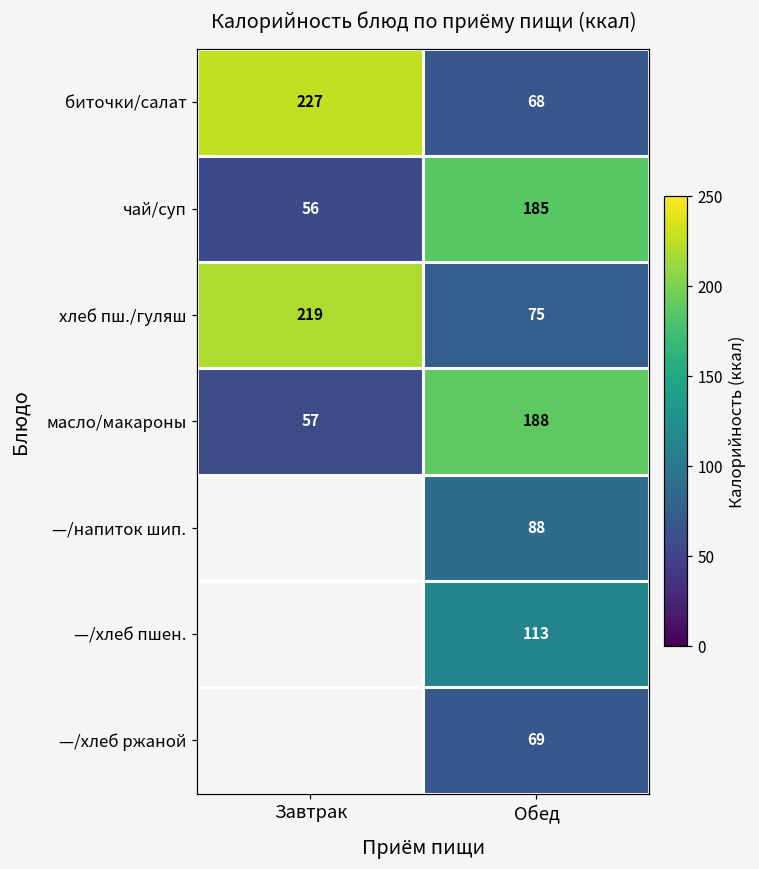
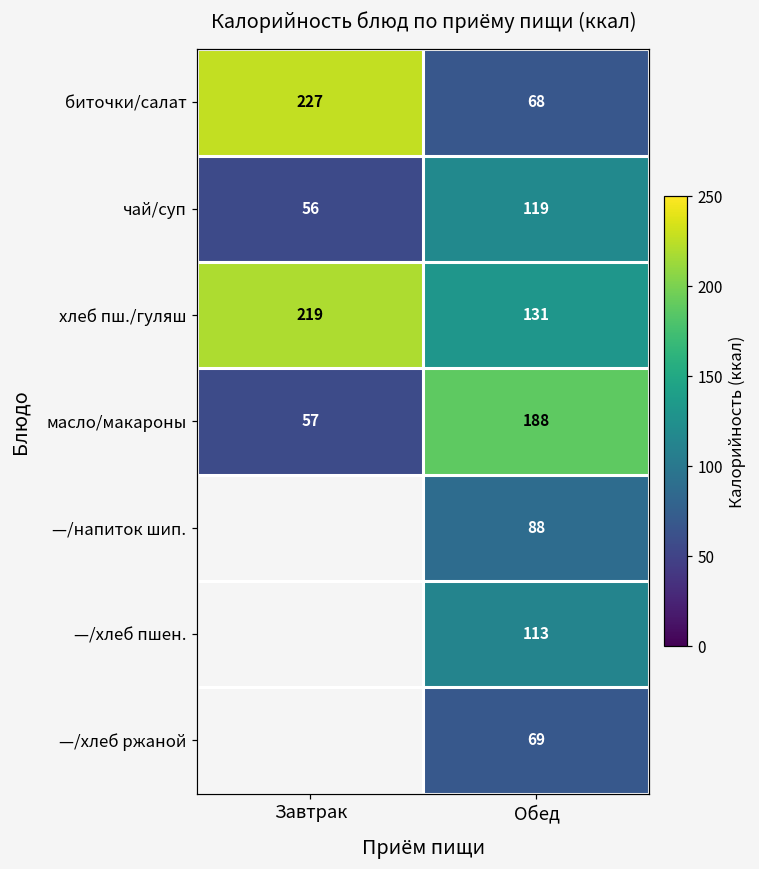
чай/суп, Обед: 185 -> 119
хлеб пш./гуляш, Обед: 75 -> 131
